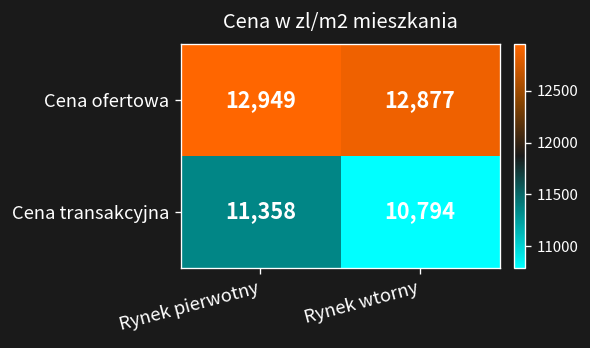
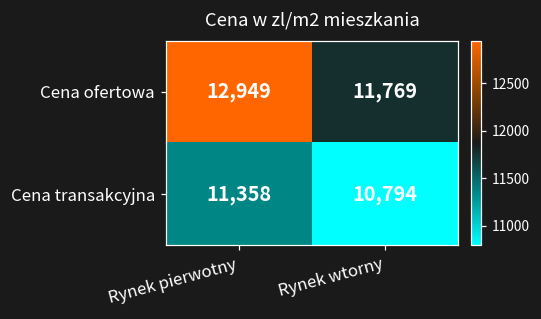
Cena ofertowa, Rynek wtorny: 12,877 -> 11,769
